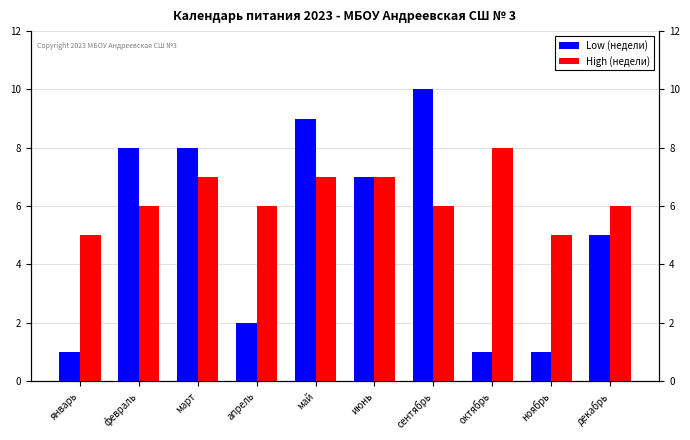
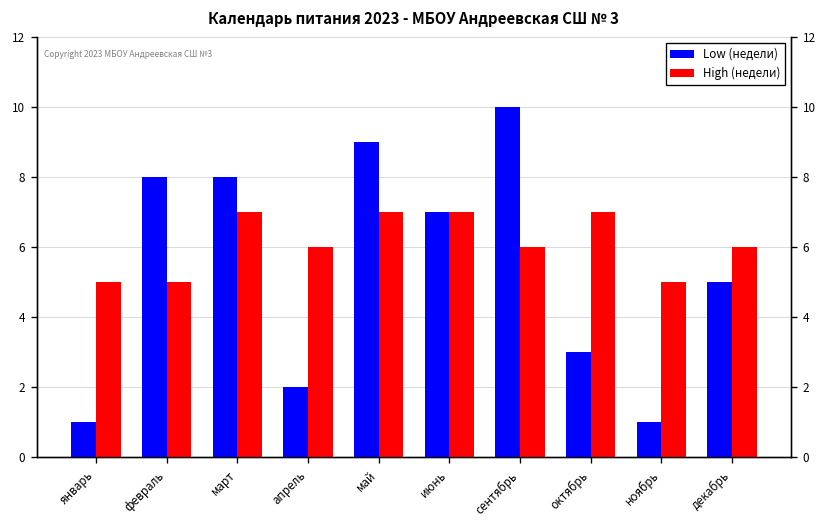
High (недели), февраль: 6 -> 5
Low (недели), октябрь: 1 -> 3
High (недели), октябрь: 8 -> 7
